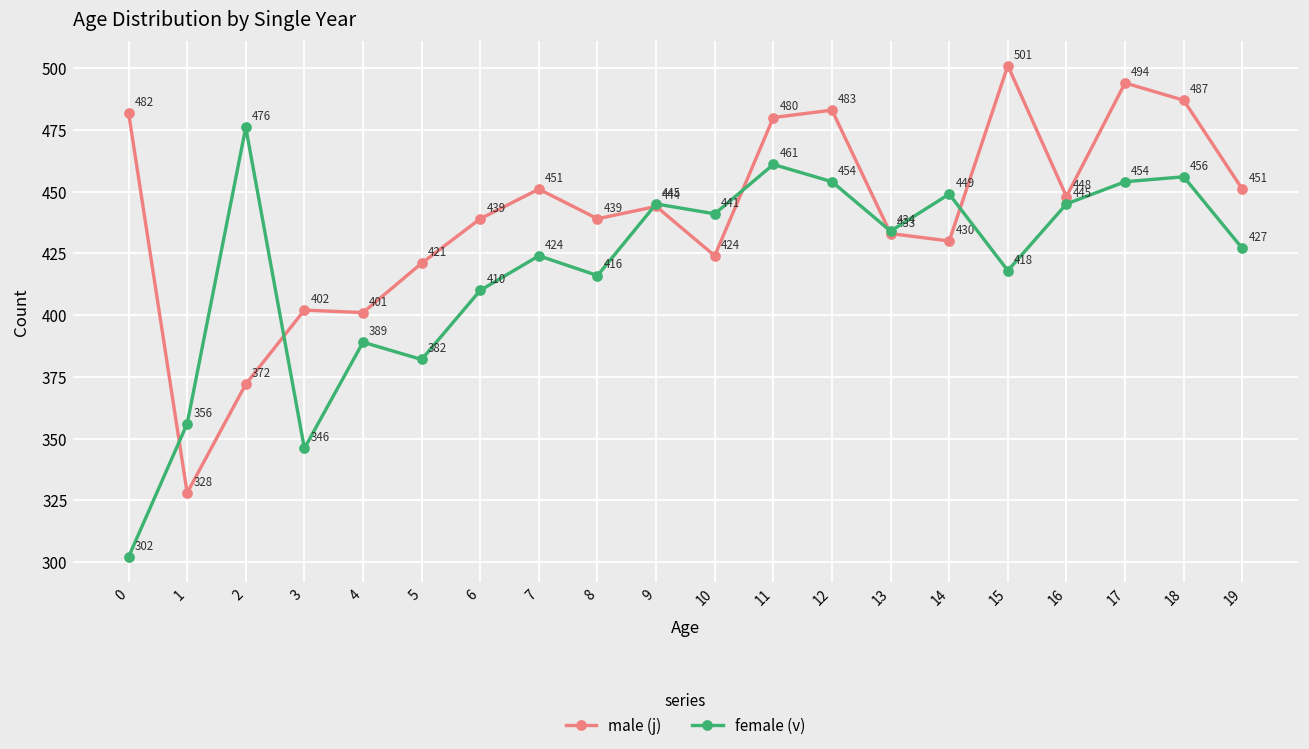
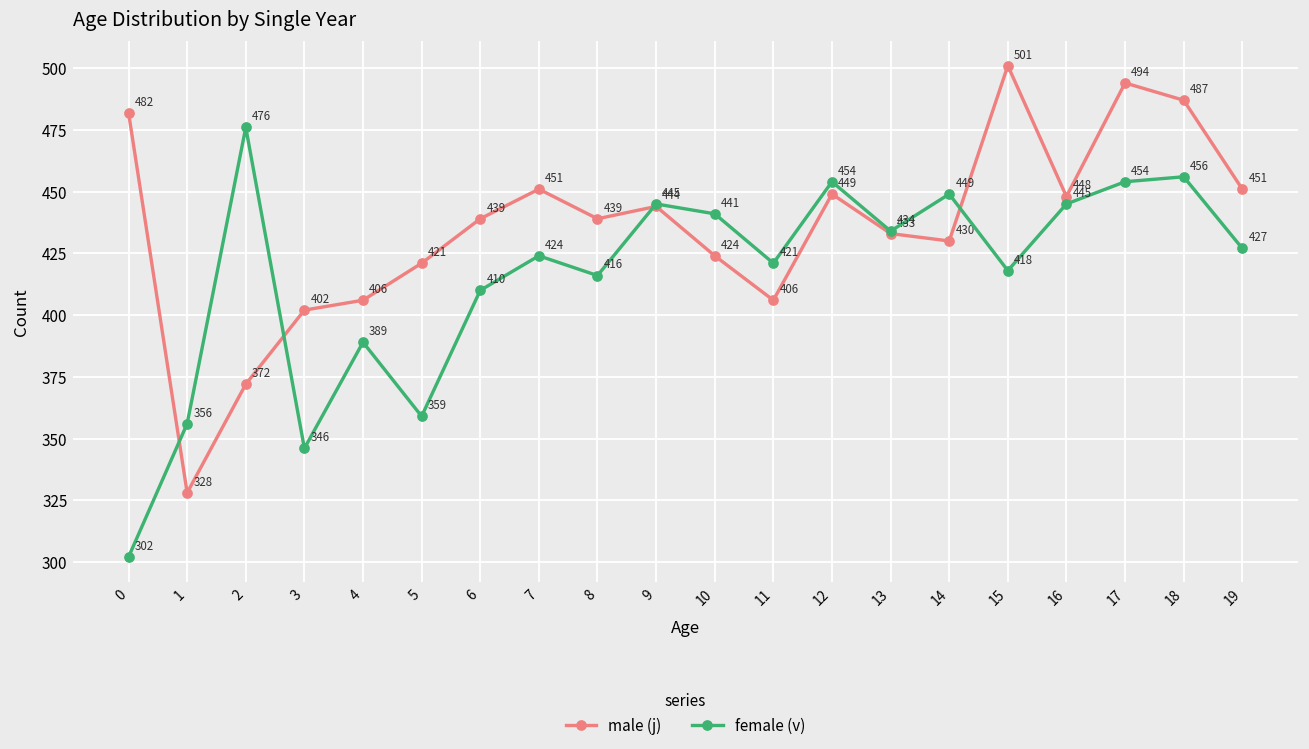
male (j), 4: 401 -> 406
female (v), 5: 382 -> 359
male (j), 11: 480 -> 406
female (v), 11: 461 -> 421
male (j), 12: 483 -> 449
